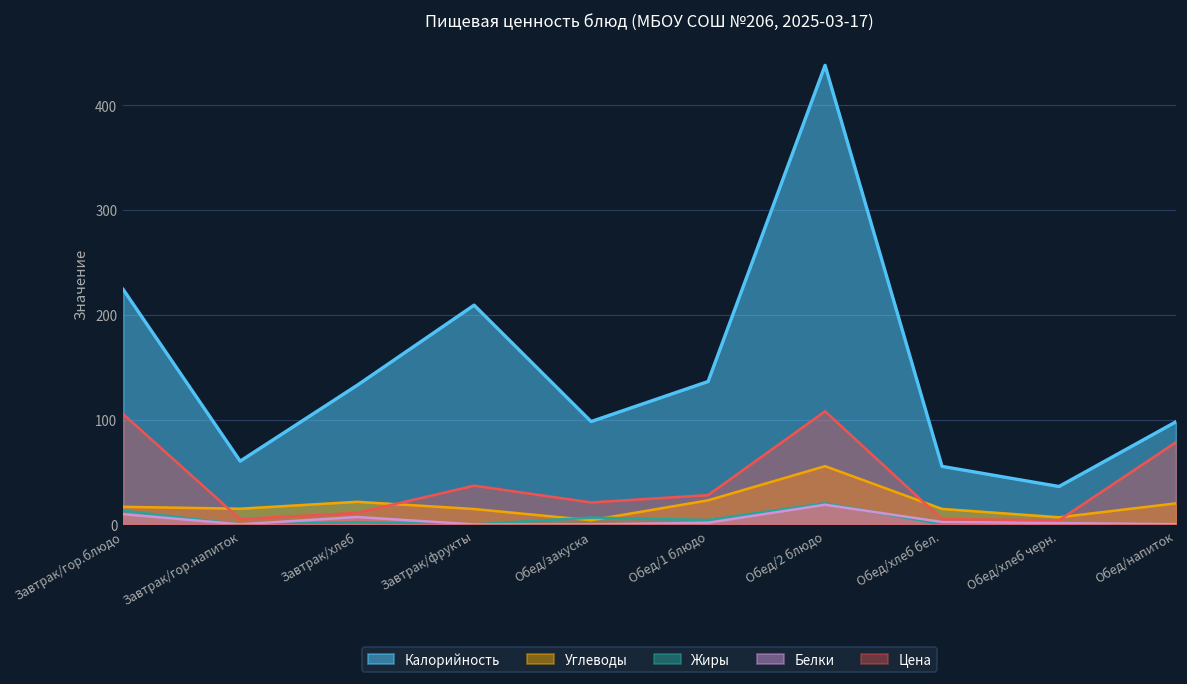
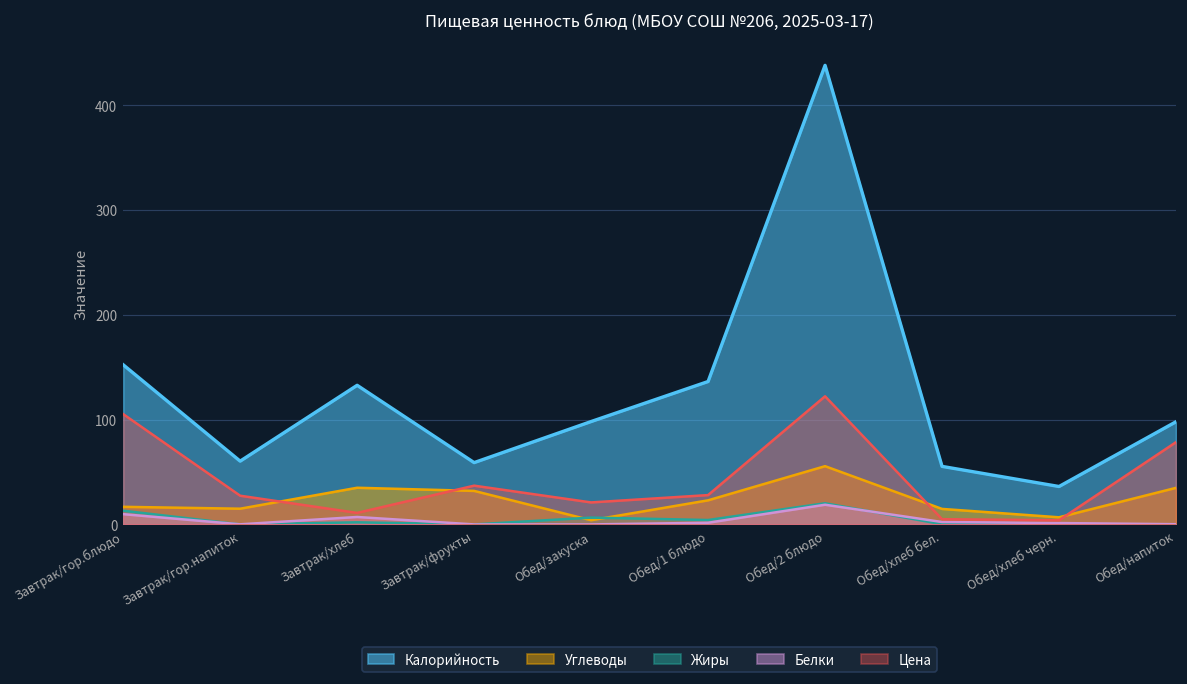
Калорийность, Завтрак/гор.блюдо: 220 -> 150
Цена, Завтрак/гор.напиток: 10 -> 30
Углеводы, Завтрак/хлеб: 20 -> 40
Калорийность, Завтрак/фрукты: 210 -> 60
Углеводы, Завтрак/фрукты: 10 -> 30
Цена, Обед/2 блюдо: 110 -> 120
Углеводы, Обед/напиток: 20 -> 30
